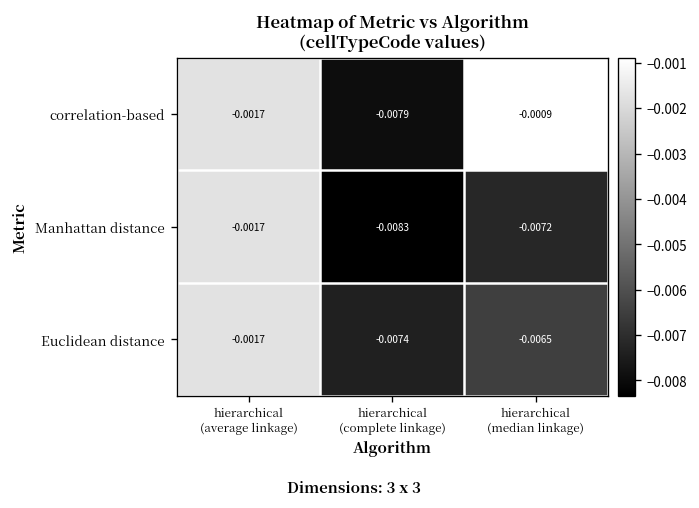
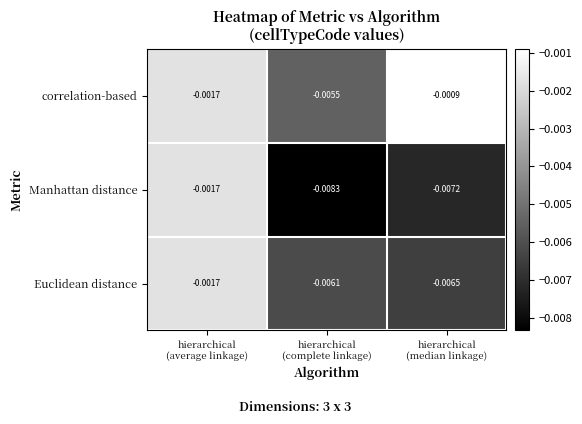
correlation-based, hierarchical (complete linkage): -0.0079 -> -0.0055
Euclidean distance, hierarchical (complete linkage): -0.0074 -> -0.0061
